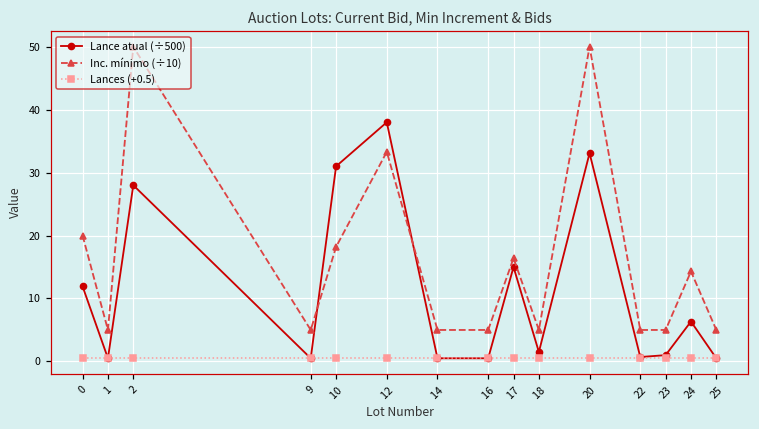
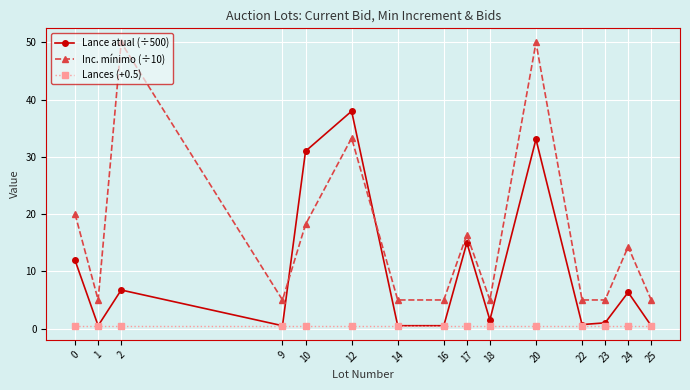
Lance atual (÷500), 2: 28 -> 7
